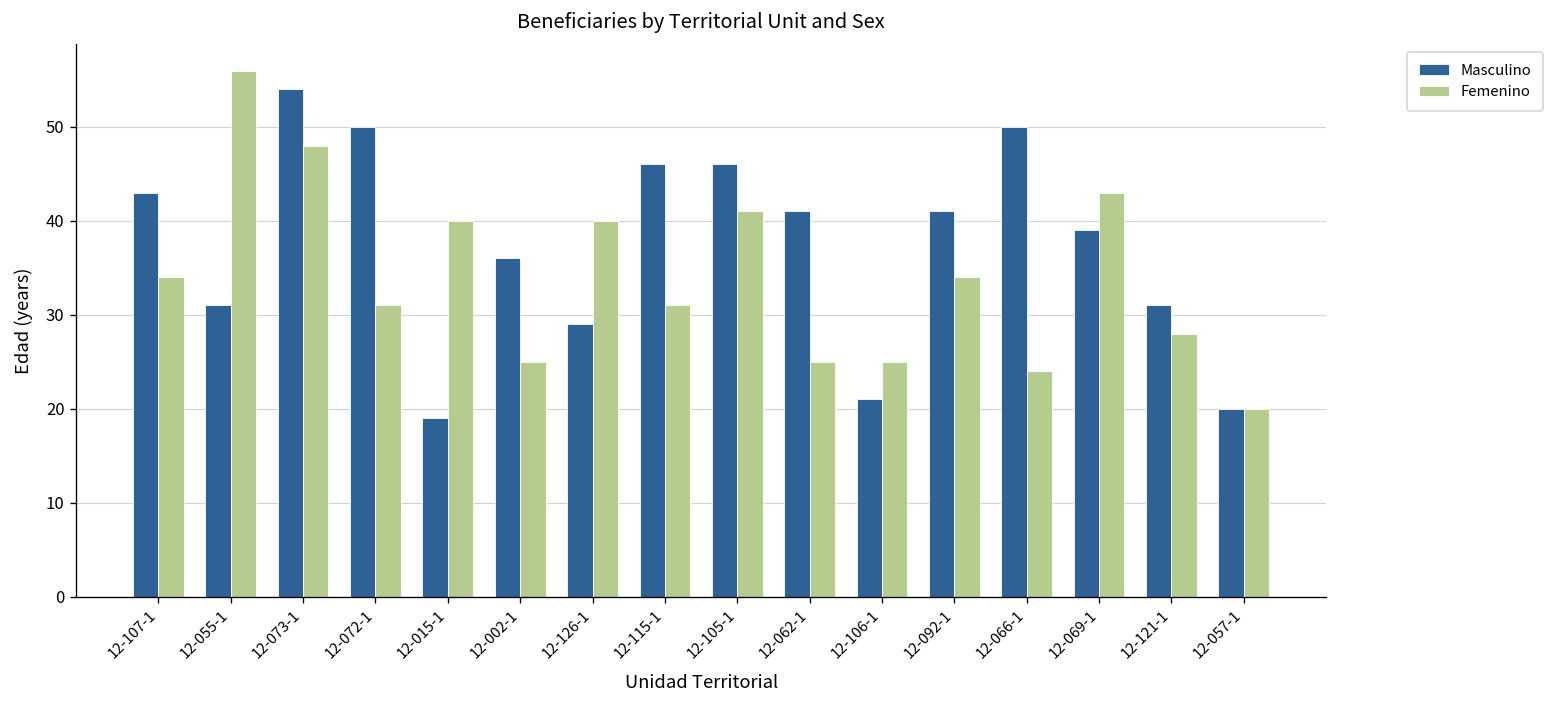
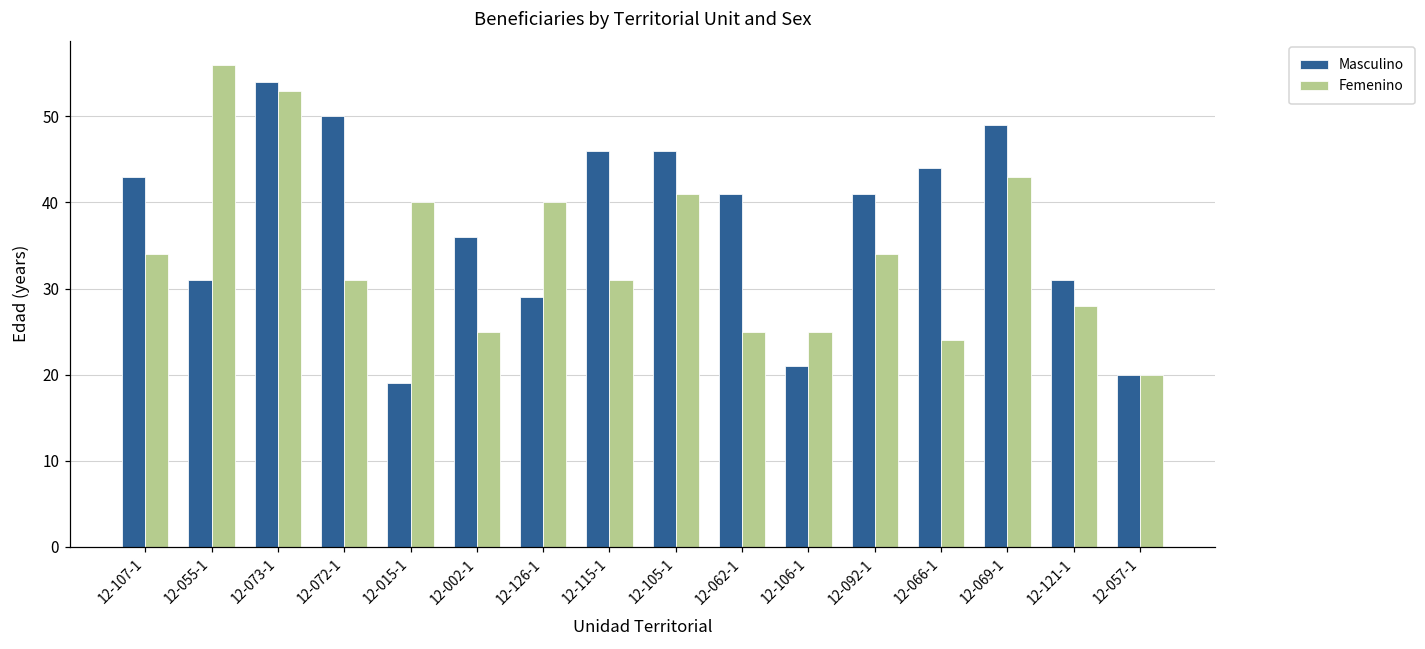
Femenino, 12-073-1: 48 -> 53
Masculino, 12-066-1: 50 -> 44
Masculino, 12-069-1: 39 -> 49
